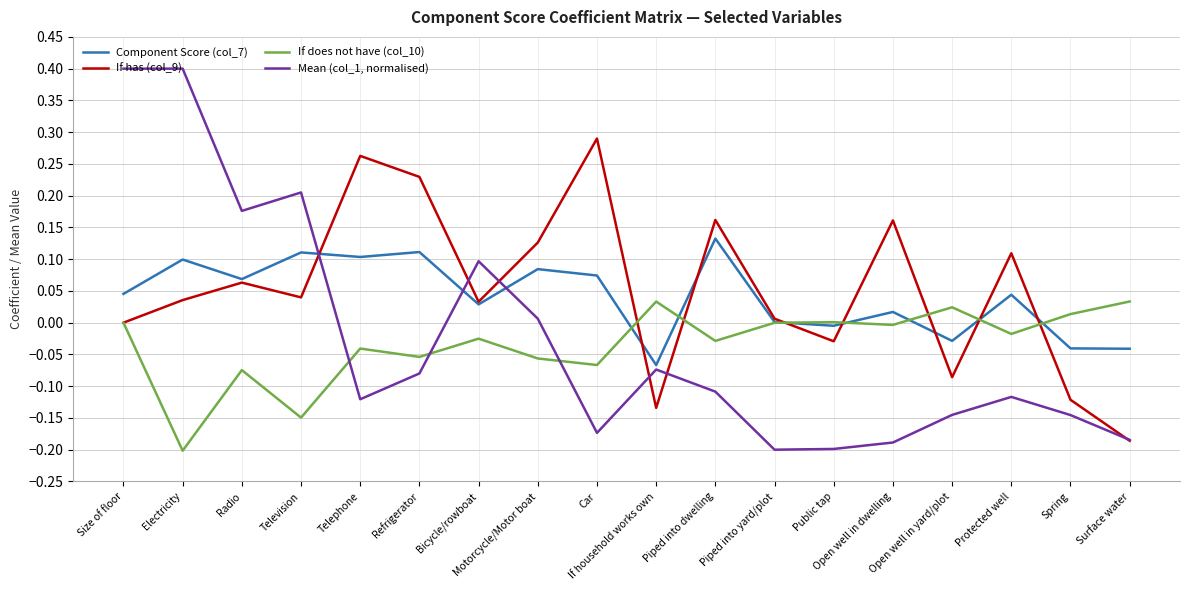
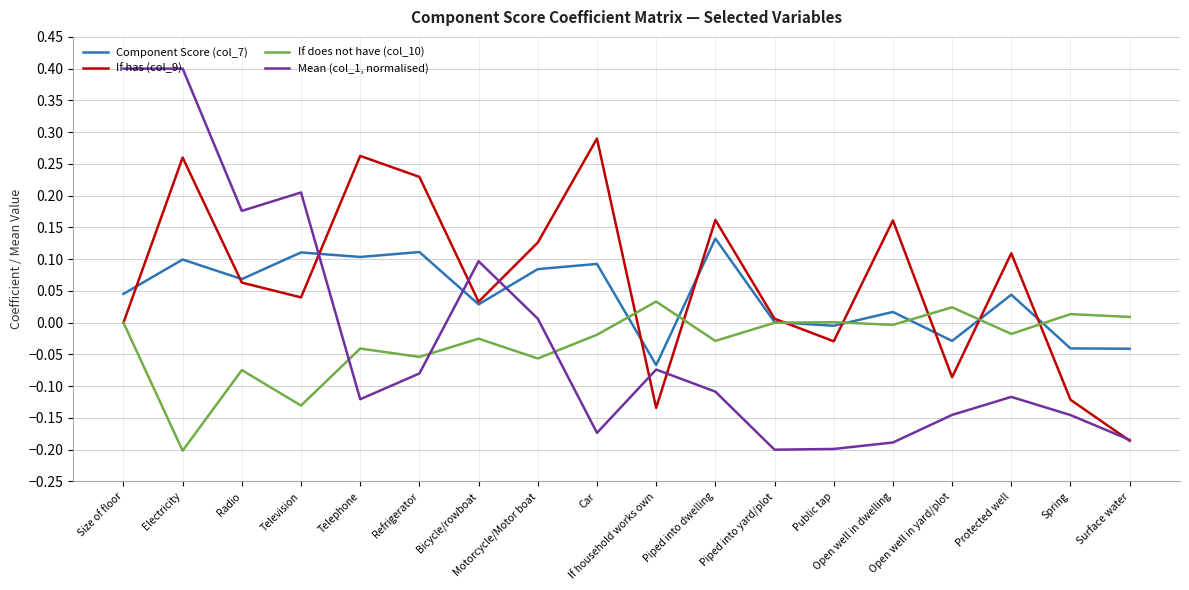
If has (col_9), Electricity: 0.04 -> 0.26
If does not have (col_10), Television: -0.15 -> -0.13
Component Score (col_7), Car: 0.07 -> 0.09
If does not have (col_10), Car: -0.07 -> -0.02
If does not have (col_10), Surface water: 0.03 -> 0.01
